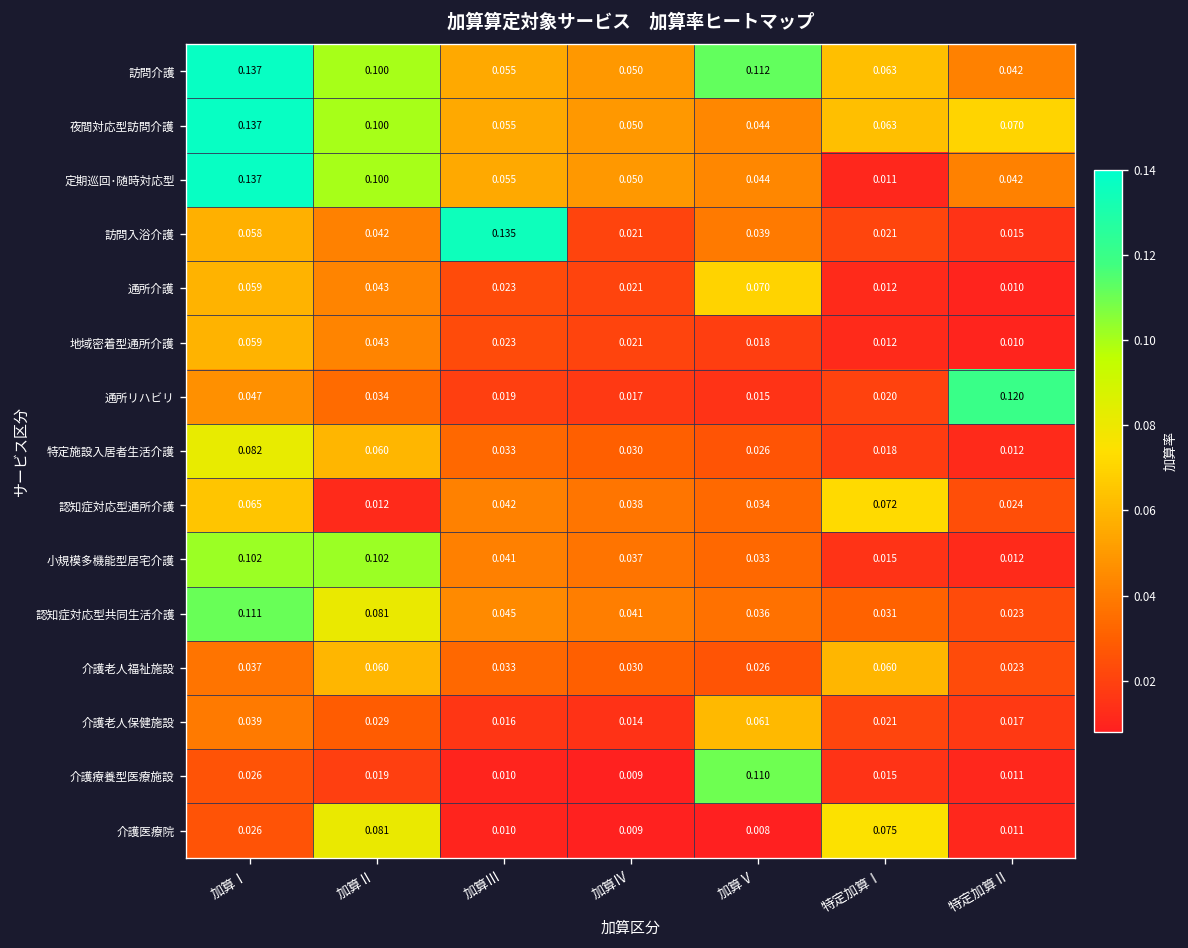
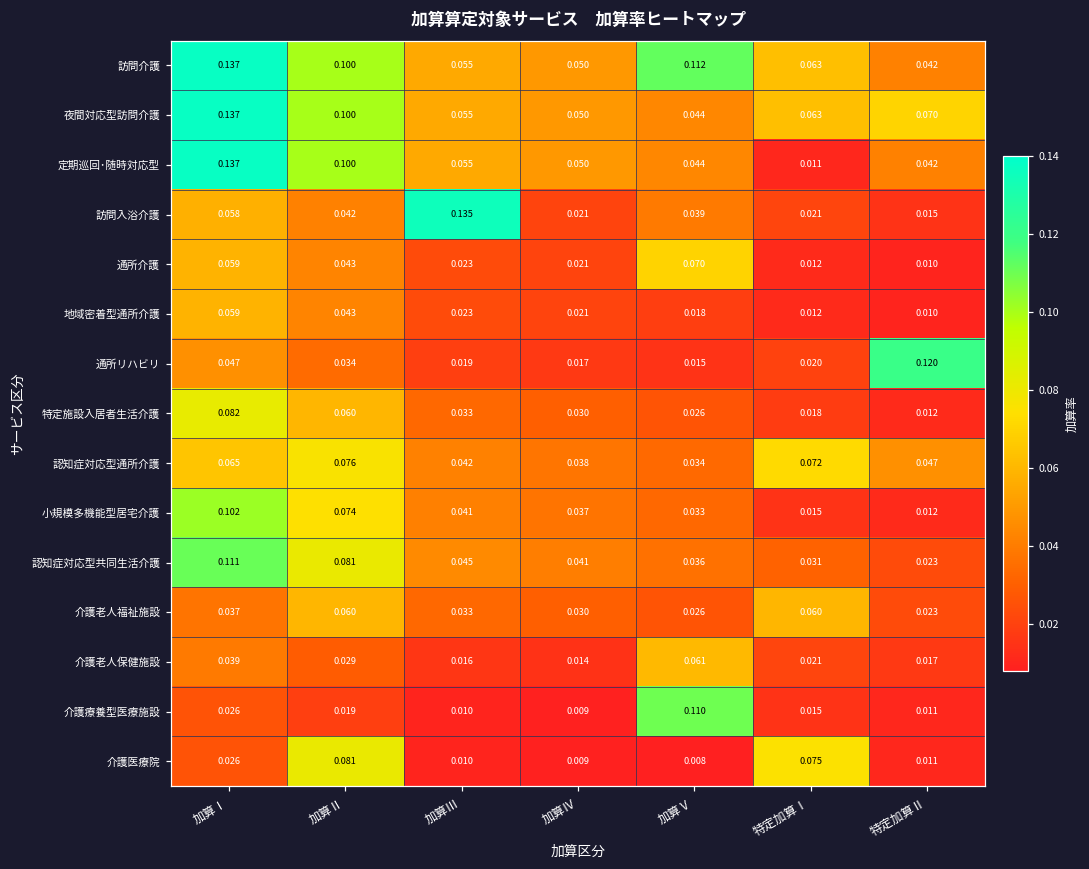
認知症対応型通所介護, 加算Ⅱ: 0.012 -> 0.076
認知症対応型通所介護, 特定加算Ⅱ: 0.024 -> 0.047
小規模多機能型居宅介護, 加算Ⅱ: 0.102 -> 0.074
